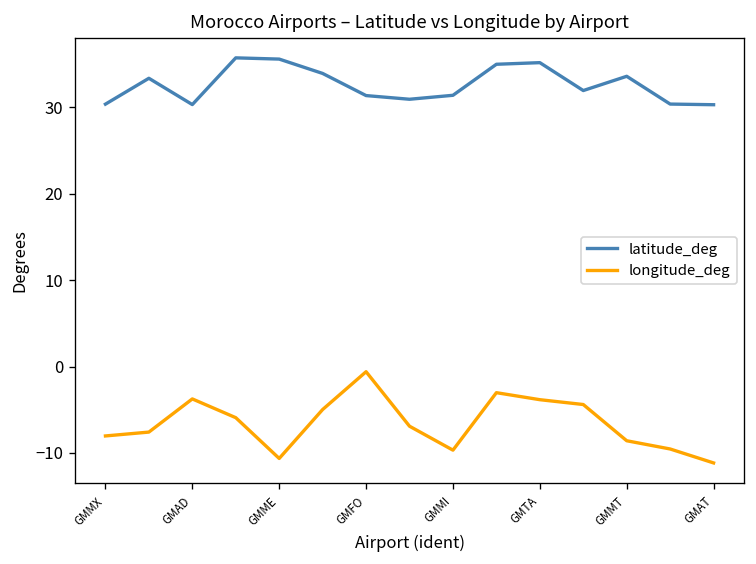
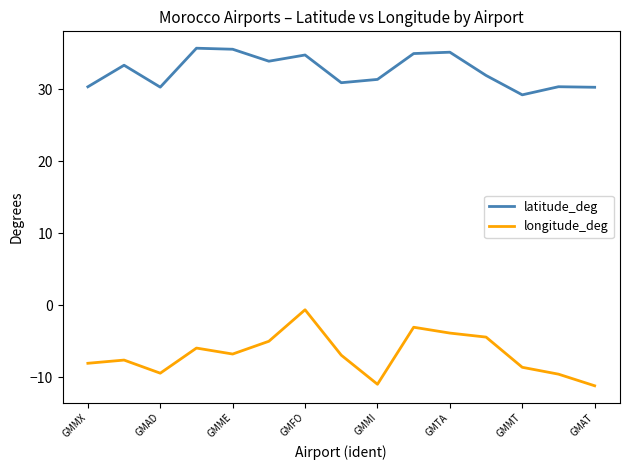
longitude_deg, GMAD: -4 -> -9
longitude_deg, GMME: -11 -> -7
latitude_deg, GMFO: 31 -> 35
longitude_deg, GMMI: -10 -> -11
latitude_deg, GMMT: 34 -> 29
